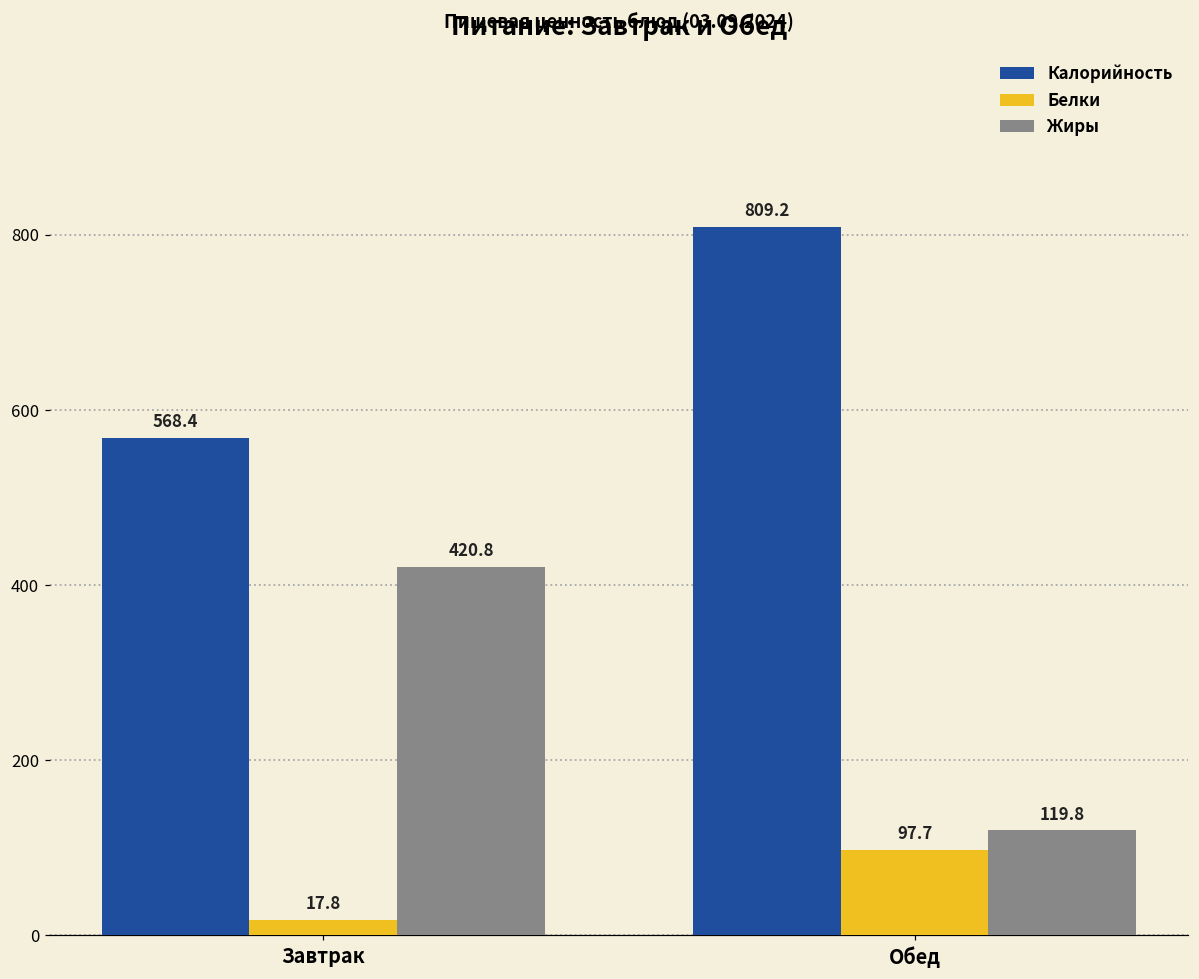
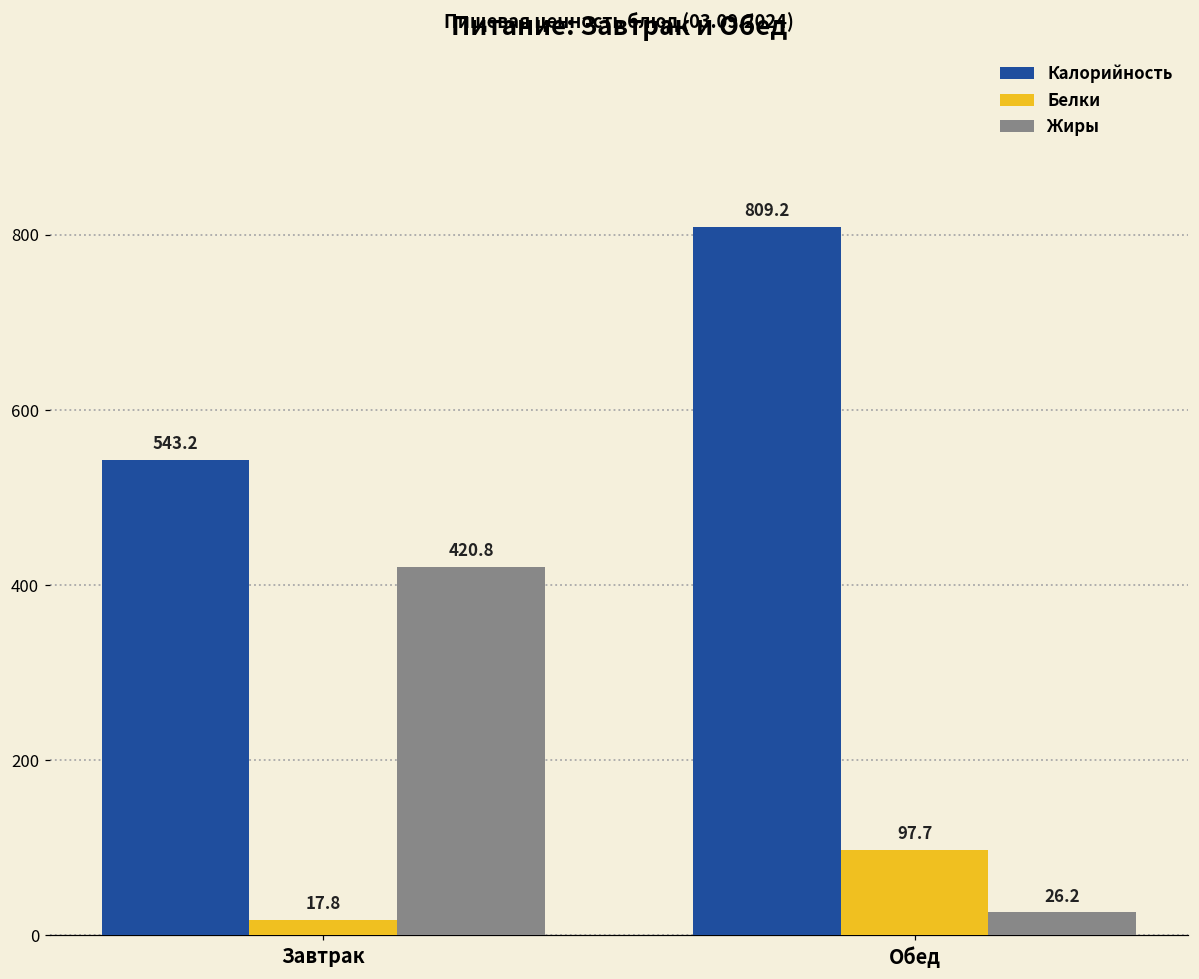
Калорийность, Завтрак: 568.4 -> 543.2
Жиры, Обед: 119.8 -> 26.2
